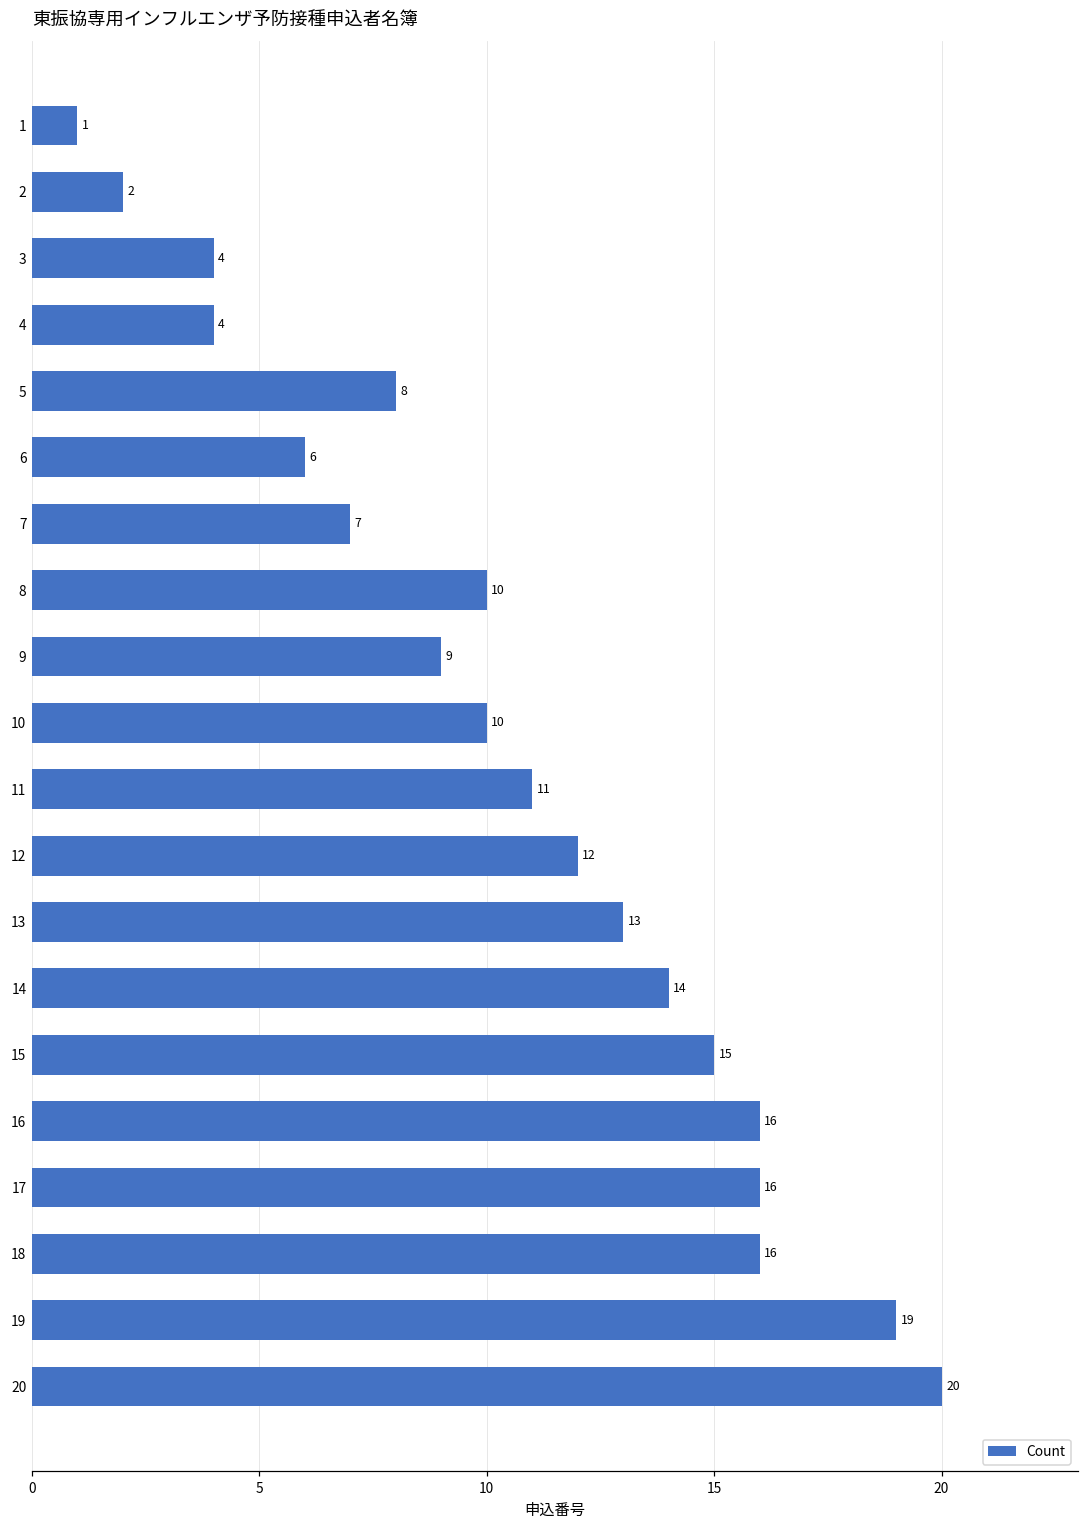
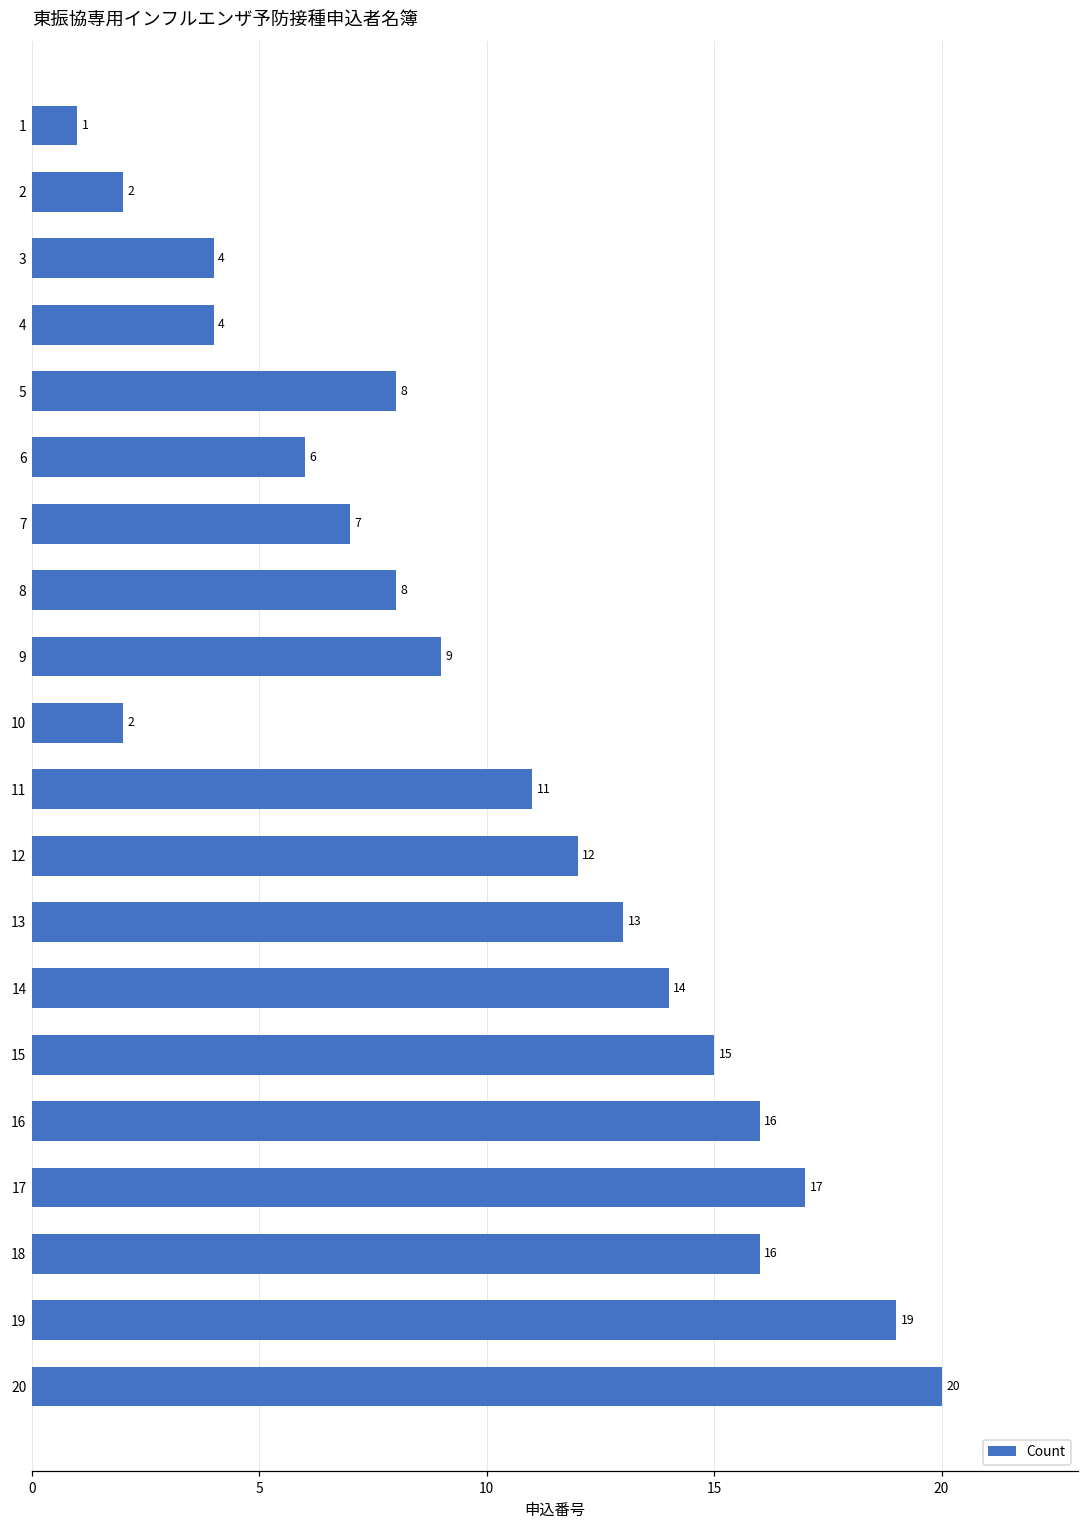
8: 10 -> 8
10: 10 -> 2
17: 16 -> 17
